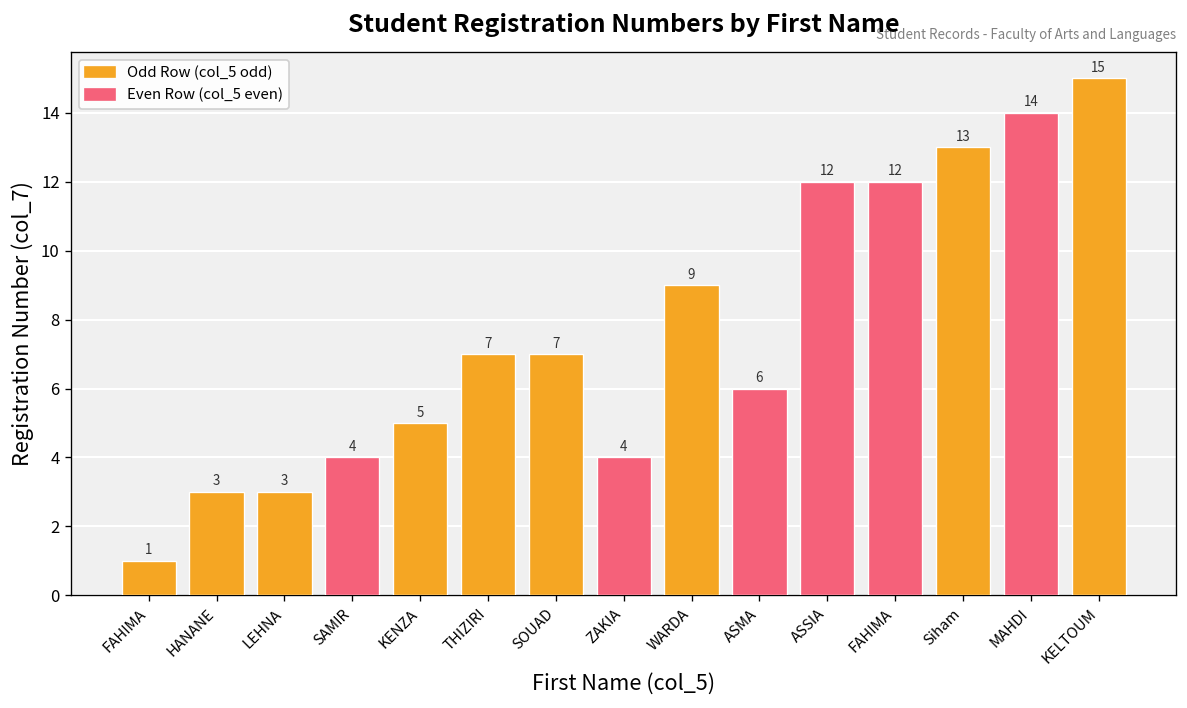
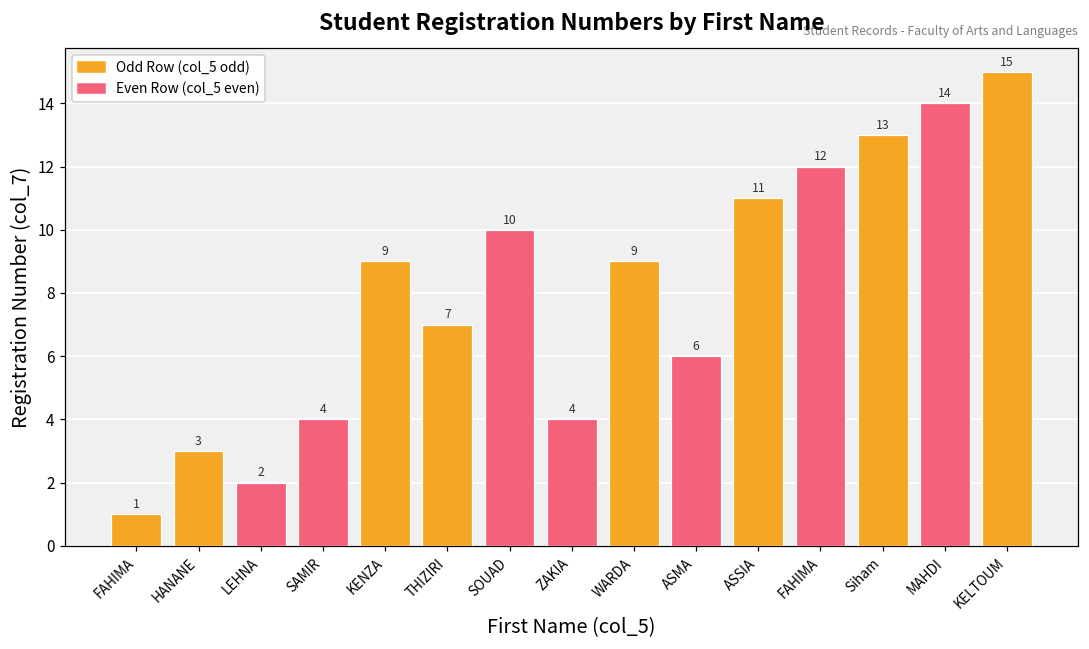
LEHNA: 3 -> 2
KENZA: 5 -> 9
SOUAD: 7 -> 10
ASSIA: 12 -> 11
